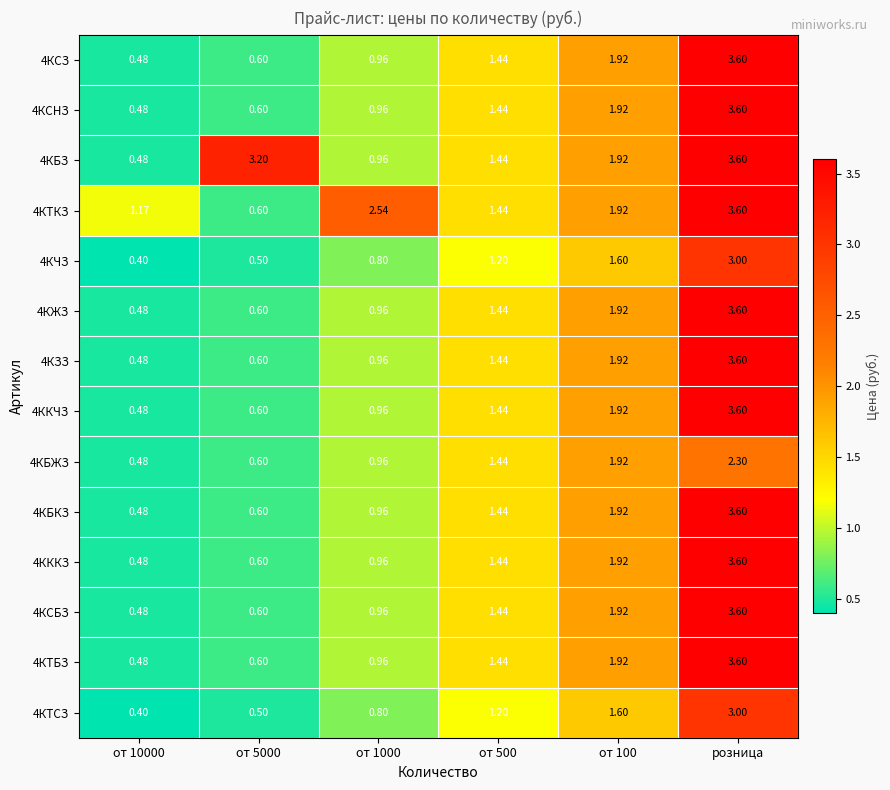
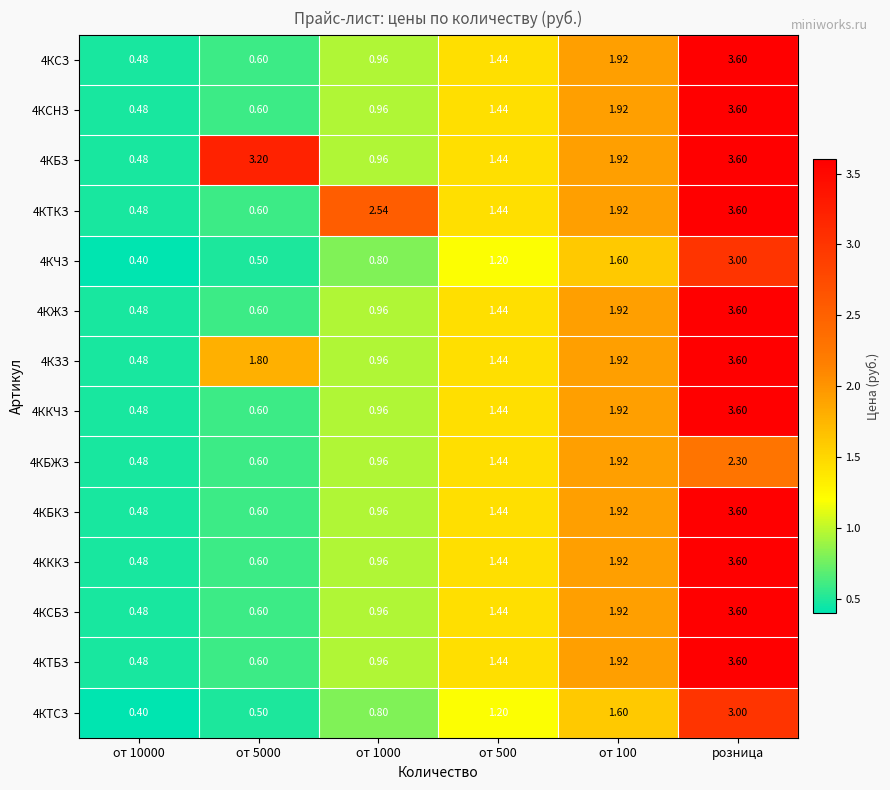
4КТКЗ, от 10000: 1.17 -> 0.48
4КЗЗ, от 5000: 0.60 -> 1.80
